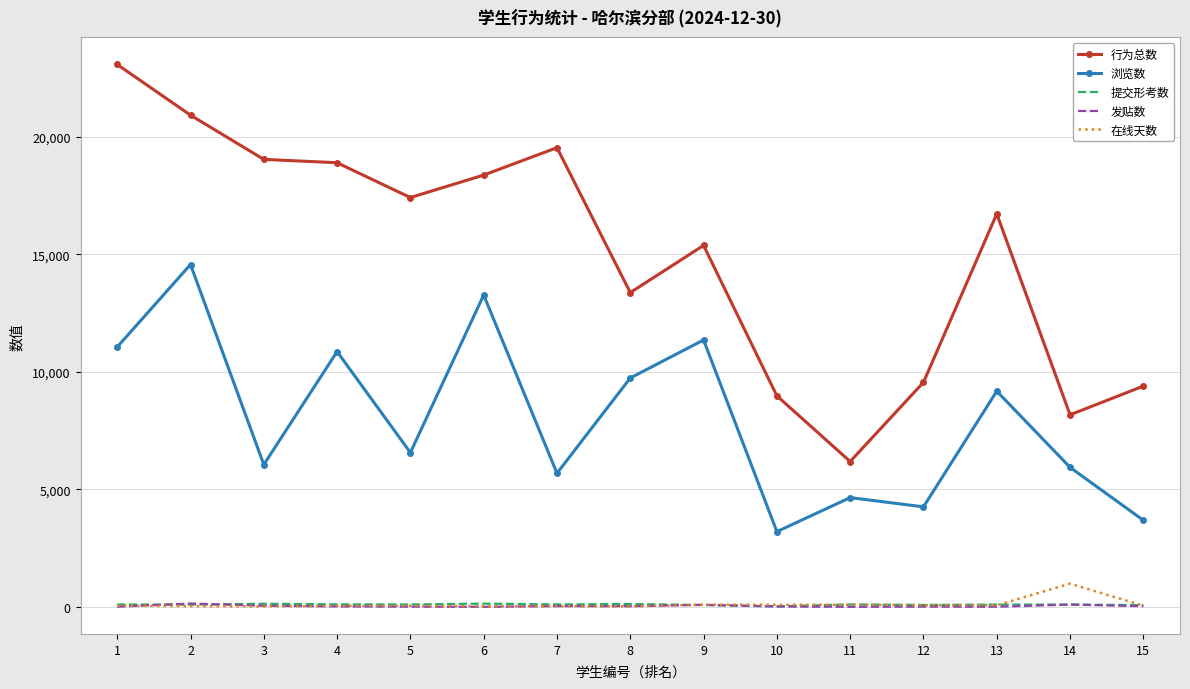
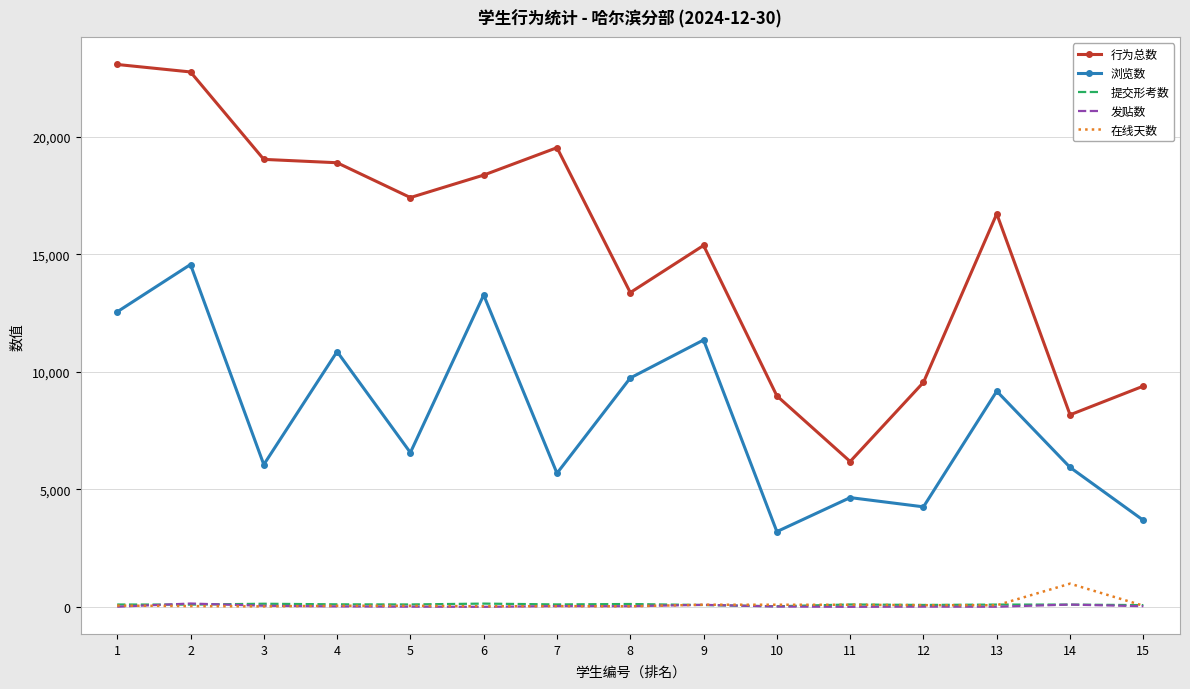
浏览数, 1: 11,100 -> 12,600
行为总数, 2: 20,900 -> 22,800
